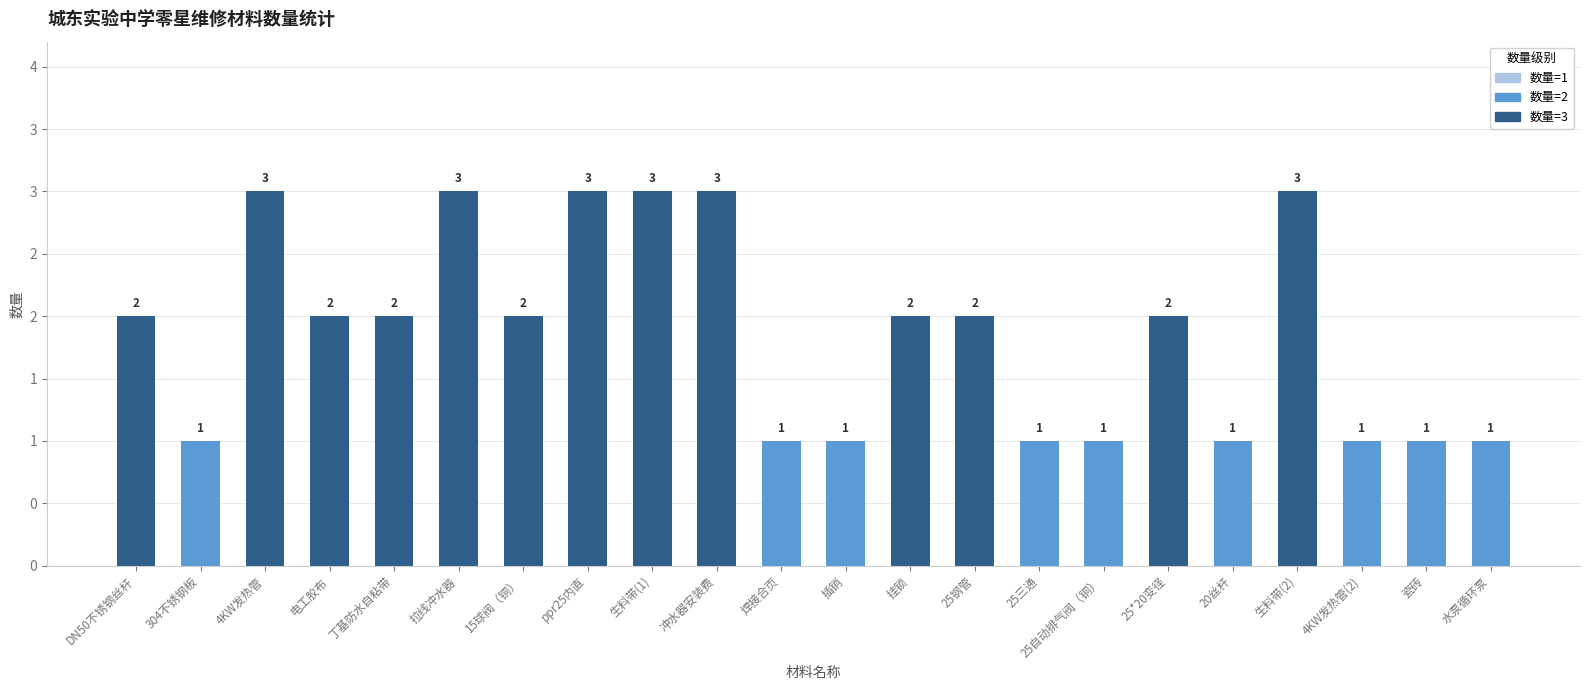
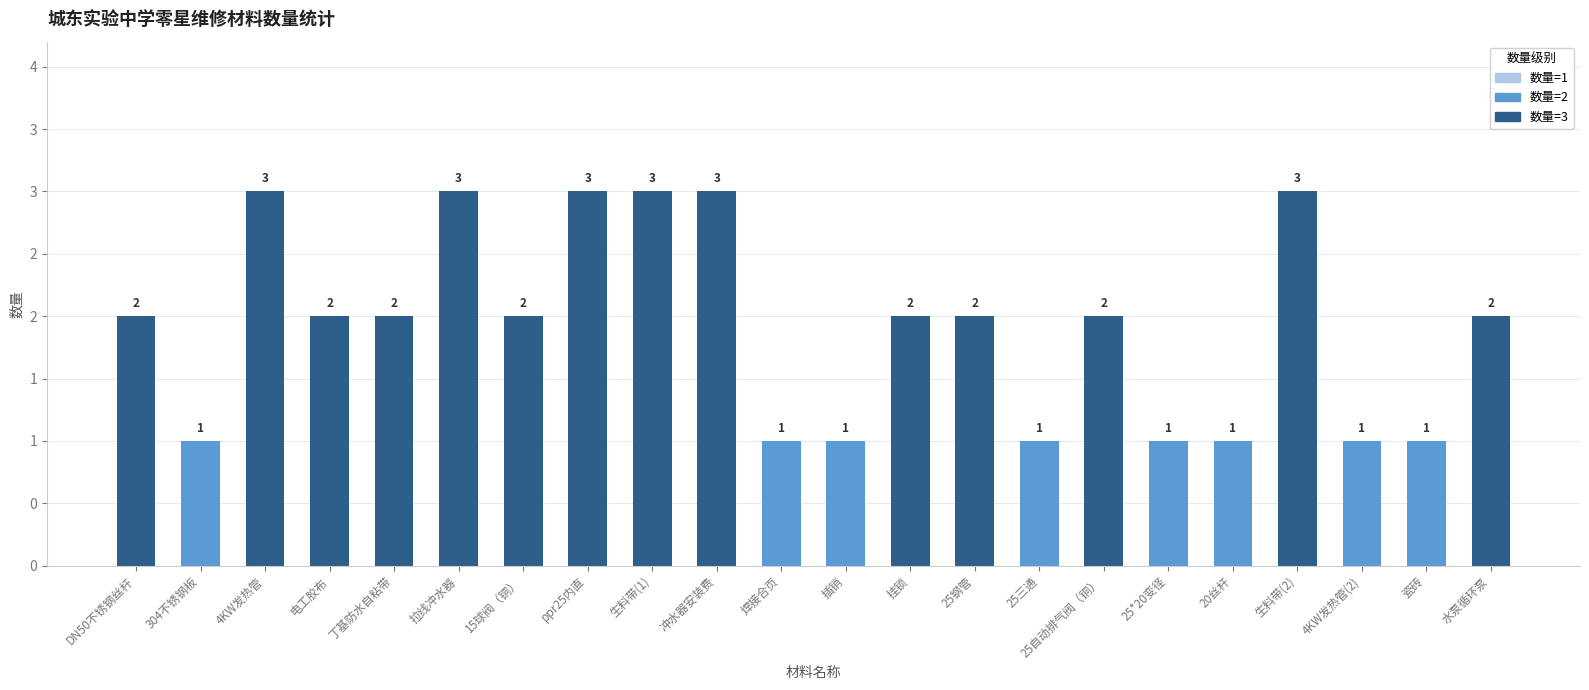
25自动排气阀（铜）: 1 -> 2
25*20变径: 2 -> 1
水泵循环泵: 1 -> 2
